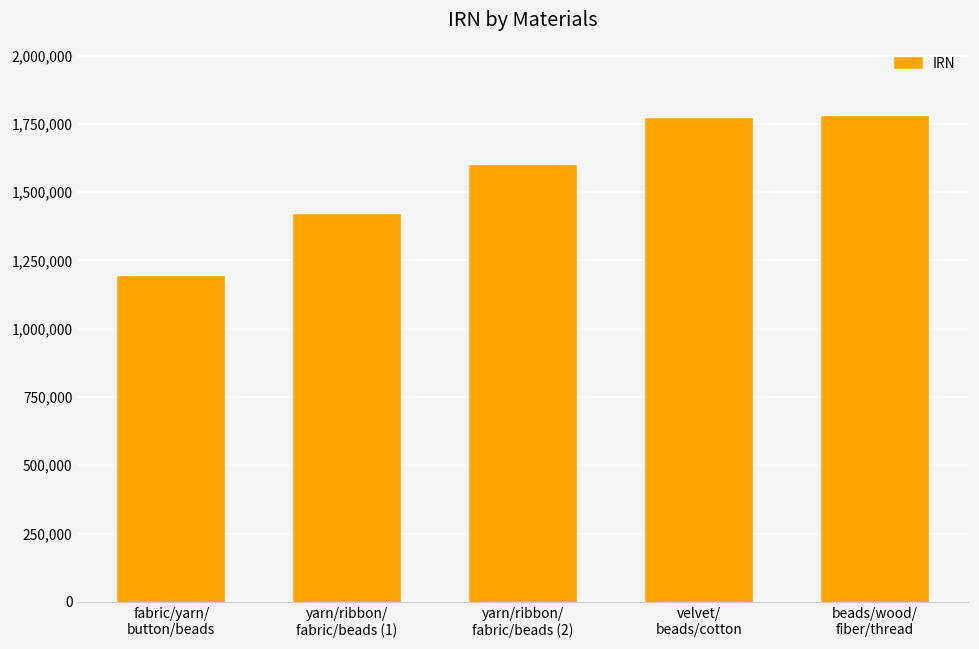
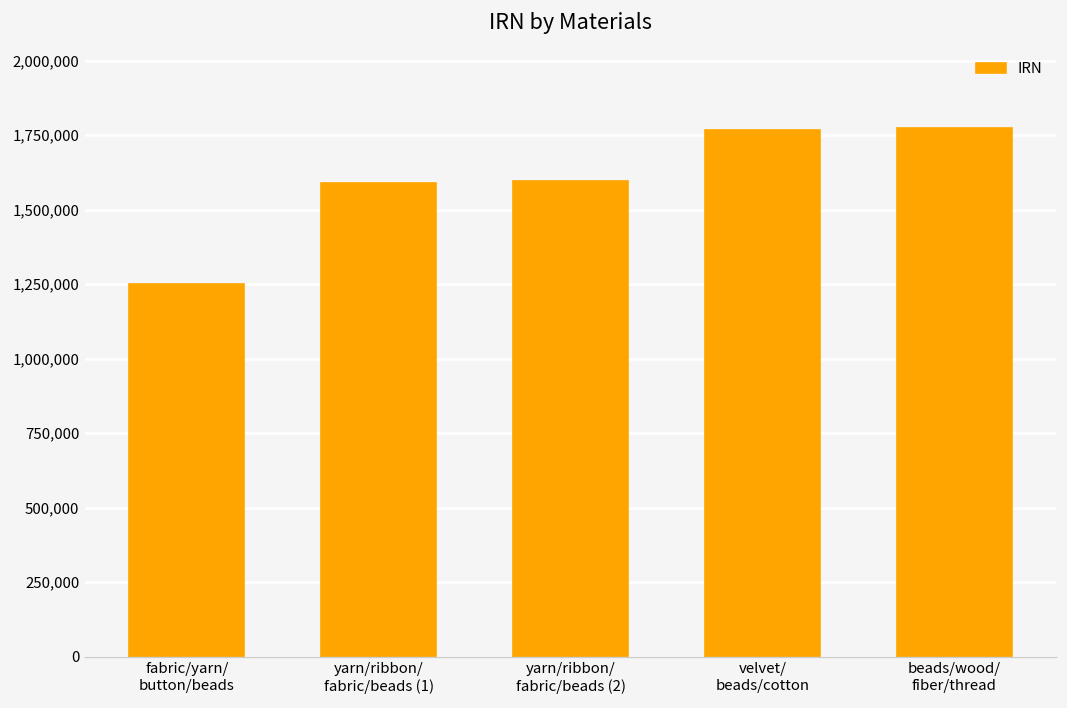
fabric/yarn/ button/beads: 1,190,000 -> 1,250,000
yarn/ribbon/ fabric/beads (1): 1,420,000 -> 1,590,000
